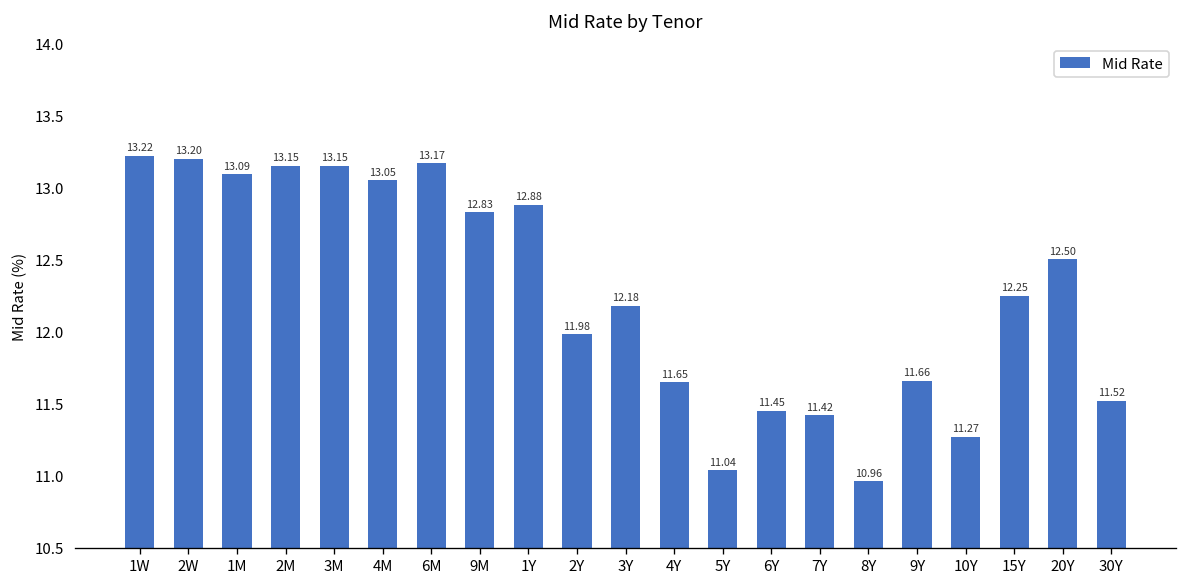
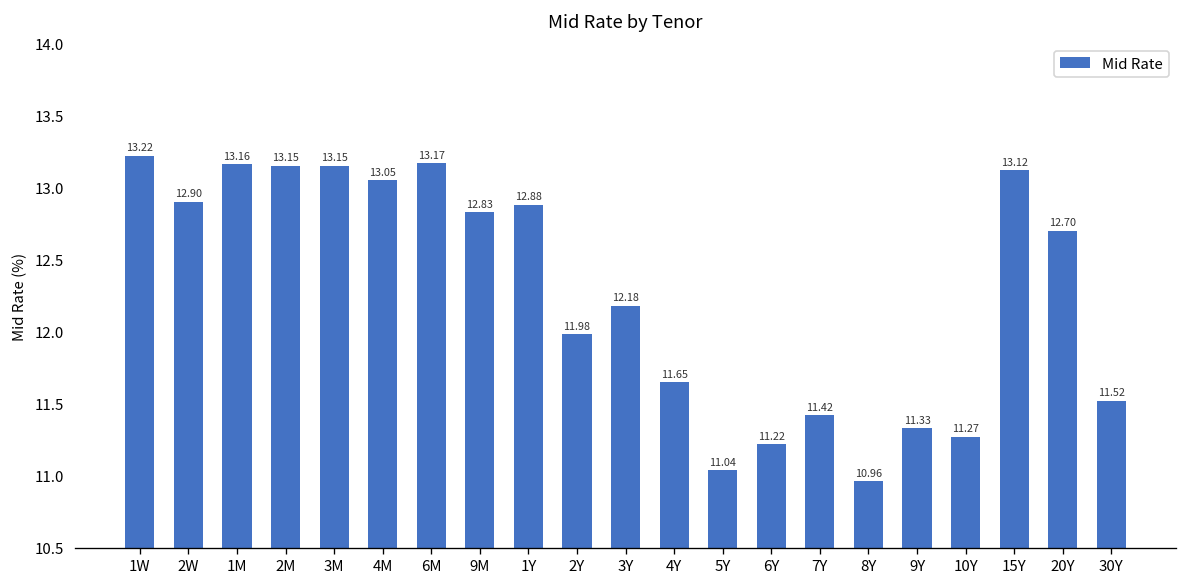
2W: 13.20 -> 12.90
1M: 13.09 -> 13.16
6Y: 11.45 -> 11.22
9Y: 11.66 -> 11.33
15Y: 12.25 -> 13.12
20Y: 12.50 -> 12.70
